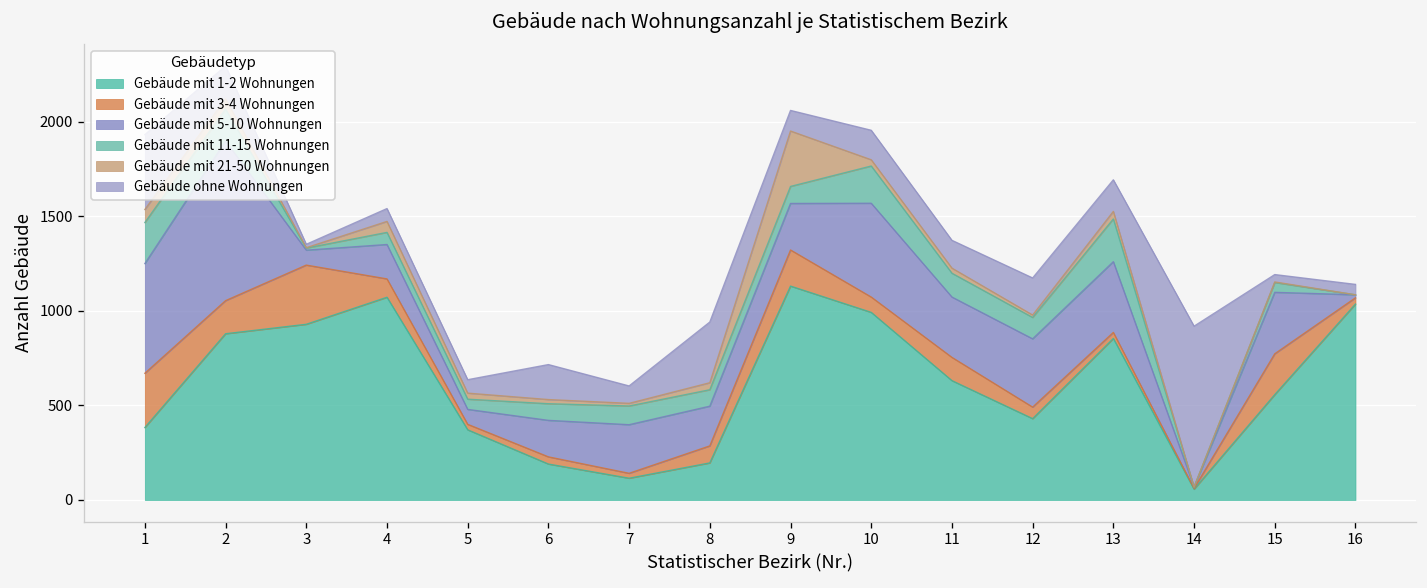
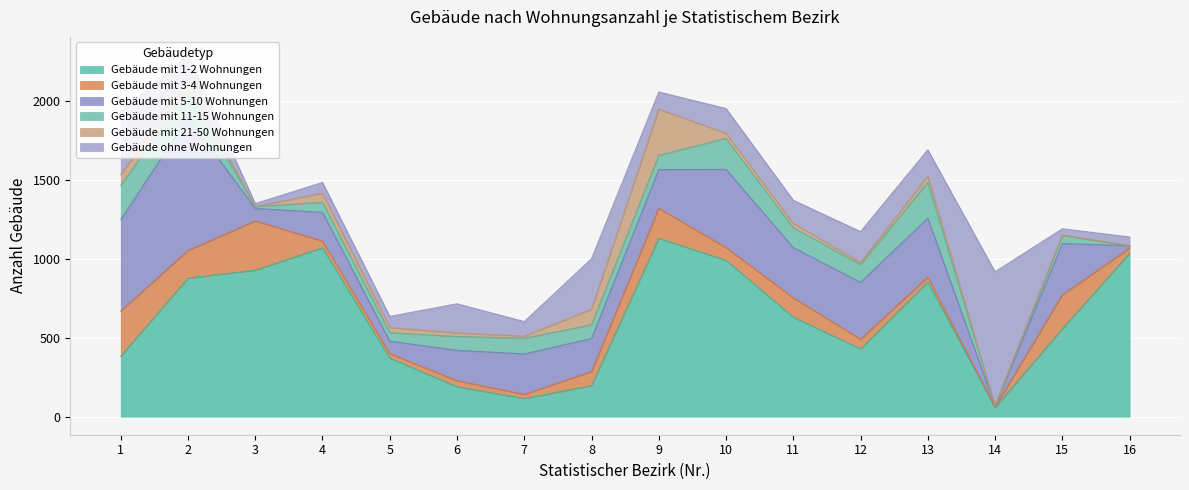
Gebäude mit 3-4 Wohnungen, 4: 100 -> 40
Gebäude mit 21-50 Wohnungen, 8: 40 -> 100
